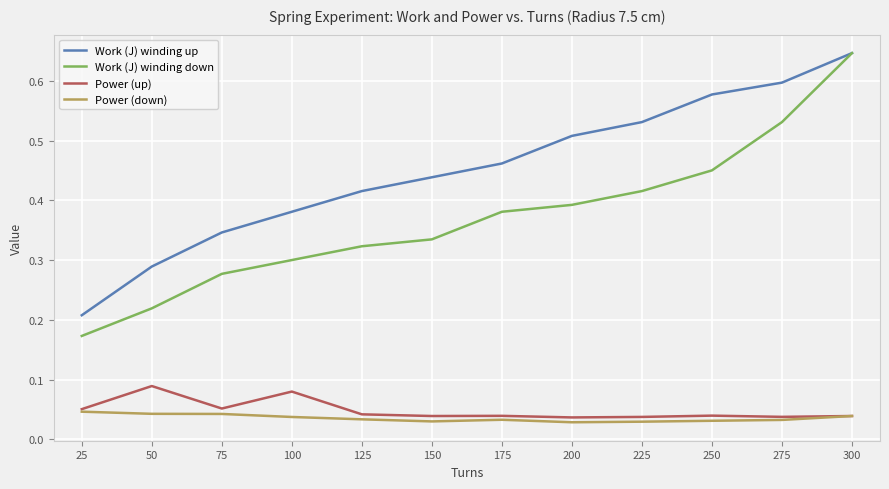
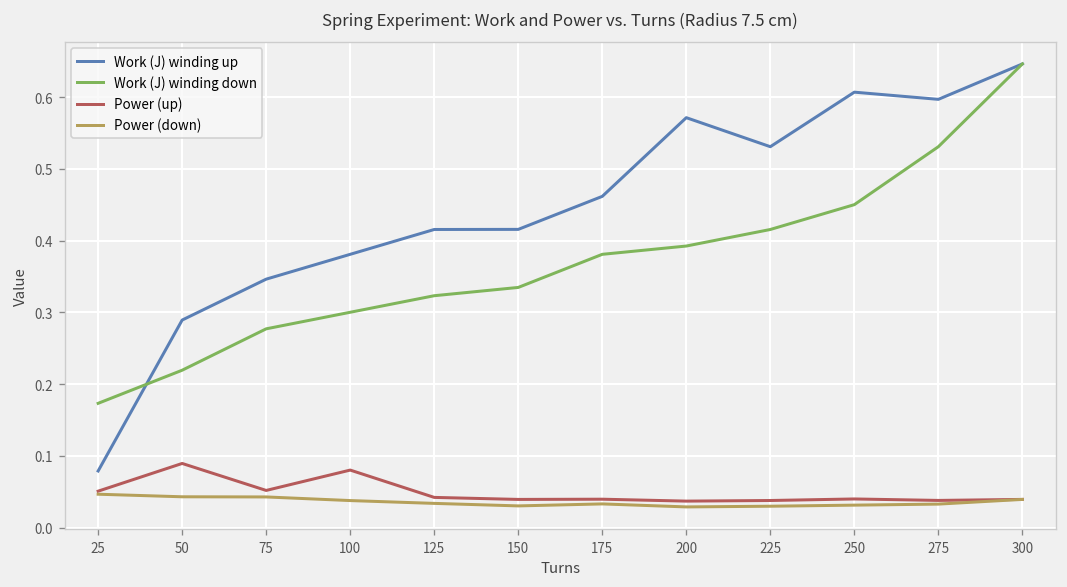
Work (J) winding up, 25: 0.21 -> 0.08
Work (J) winding up, 150: 0.44 -> 0.42
Work (J) winding up, 200: 0.51 -> 0.57
Work (J) winding up, 250: 0.58 -> 0.61
